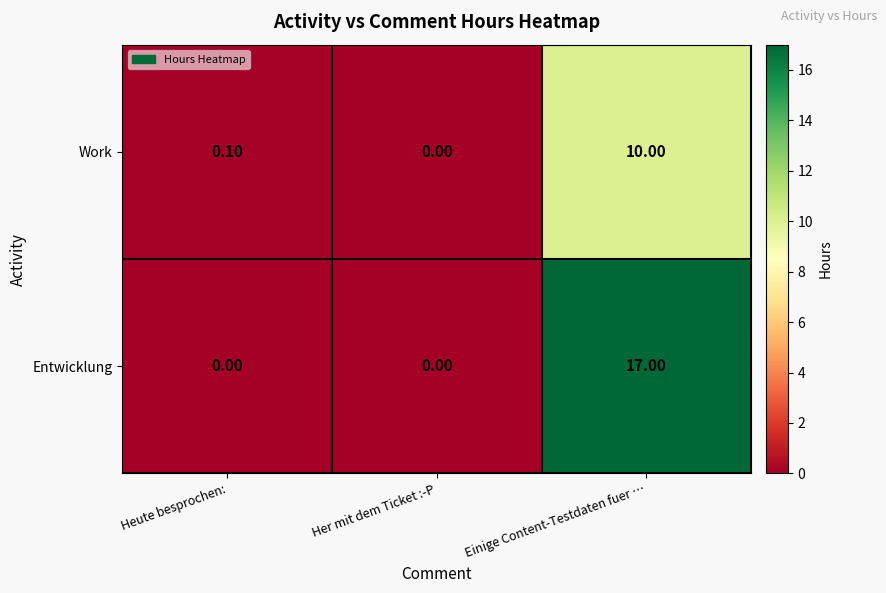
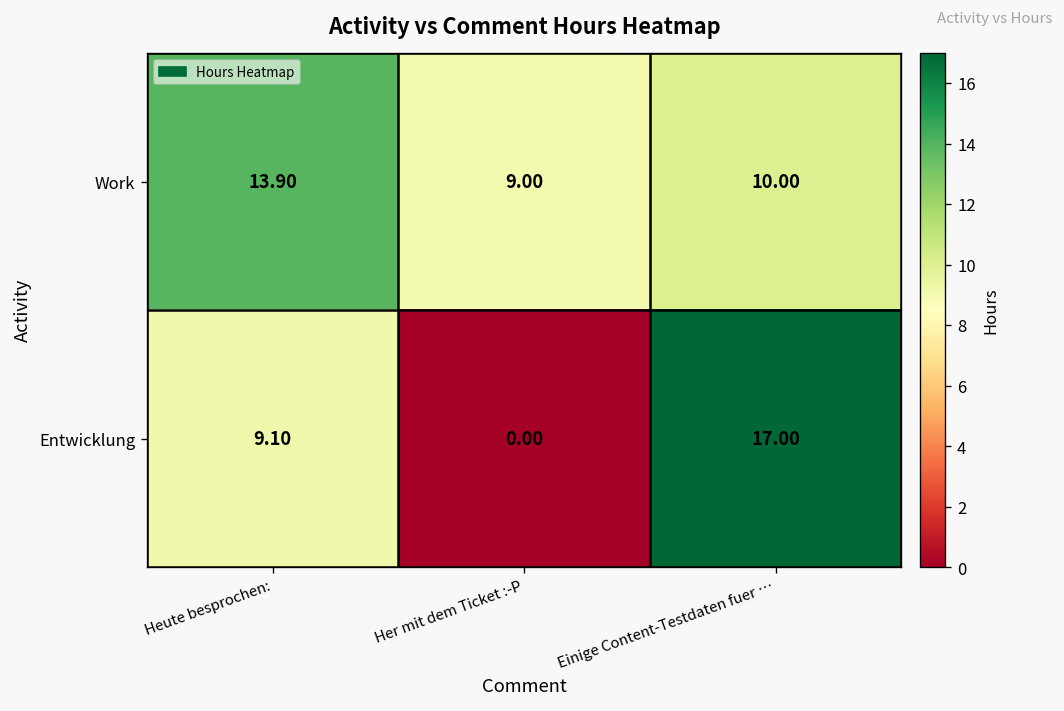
Work, Heute besprochen:: 0.10 -> 13.90
Work, Her mit dem Ticket :-P: 0.00 -> 9.00
Entwicklung, Heute besprochen:: 0.00 -> 9.10
